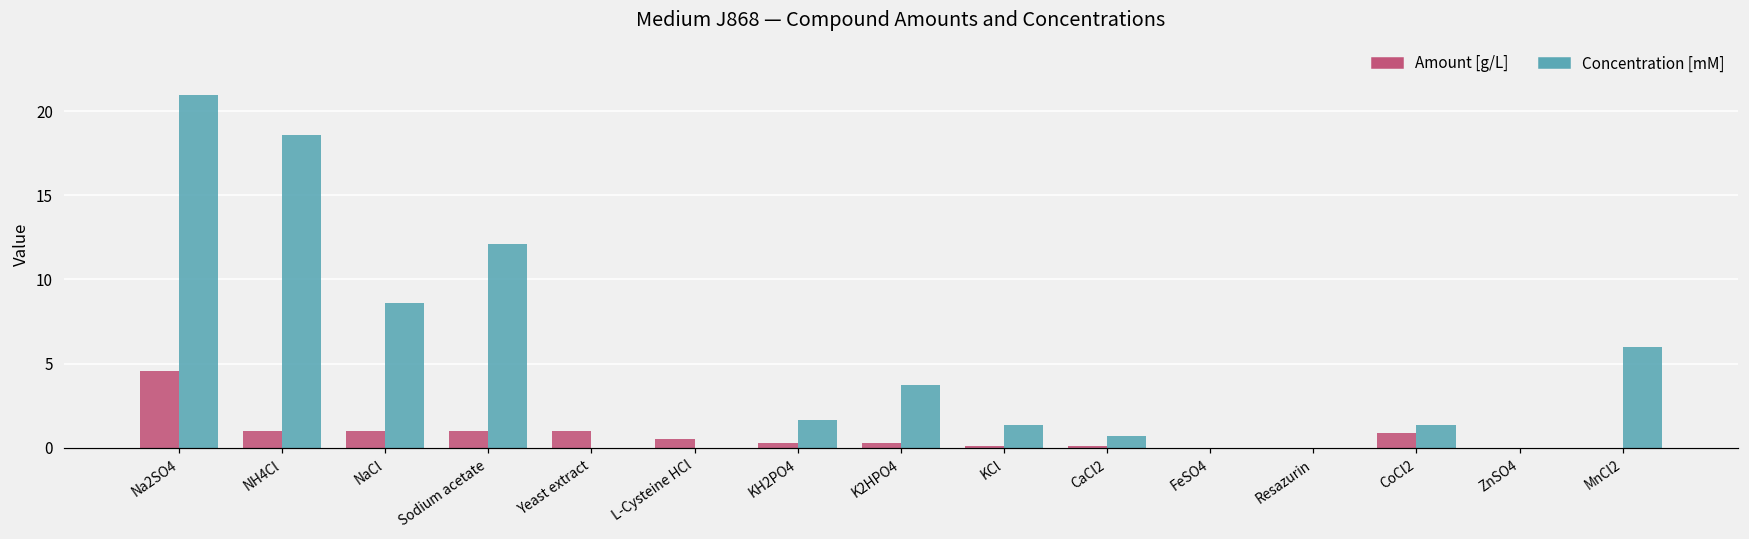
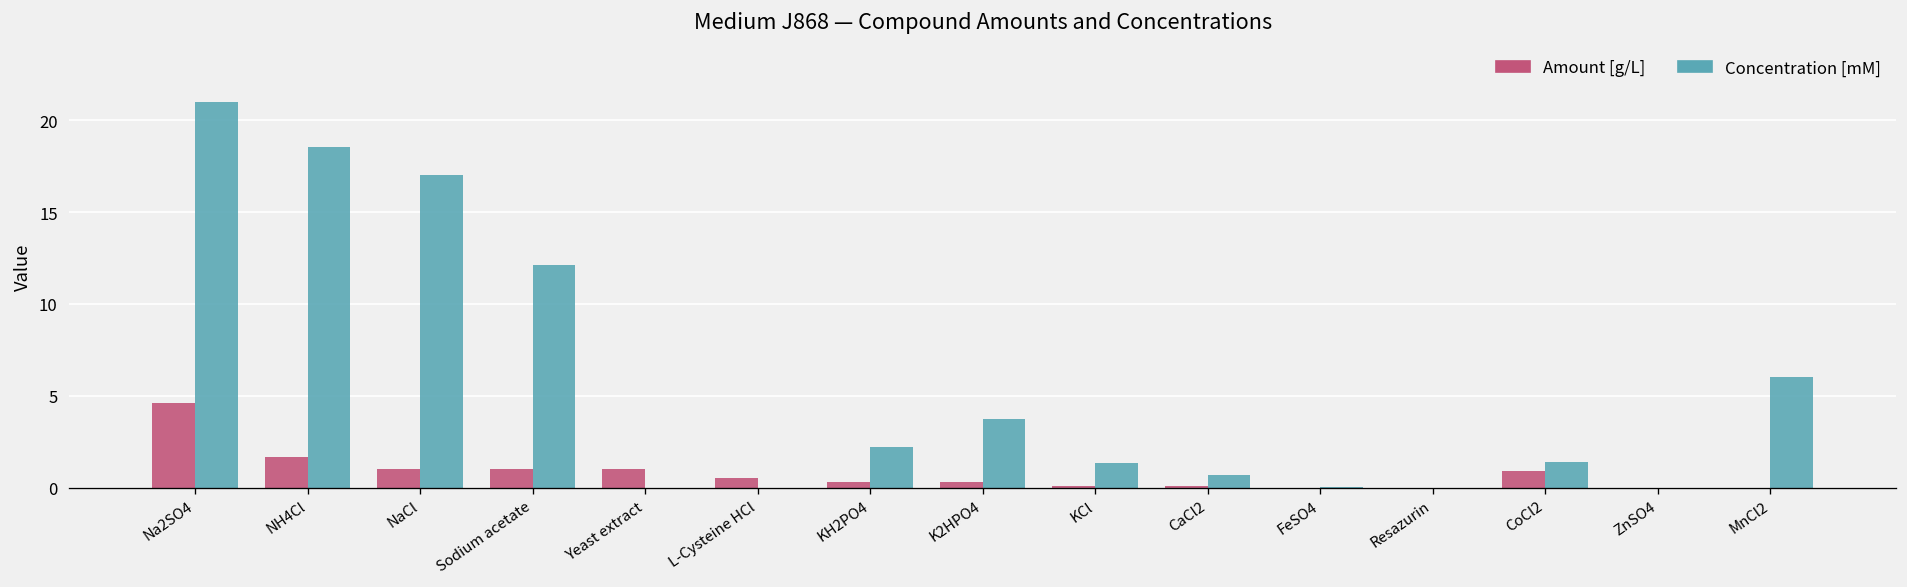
Amount [g/L], NH4Cl: 1.0 -> 1.6
Concentration [mM], NaCl: 8.6 -> 17.0
Concentration [mM], KH2PO4: 1.6 -> 2.2
